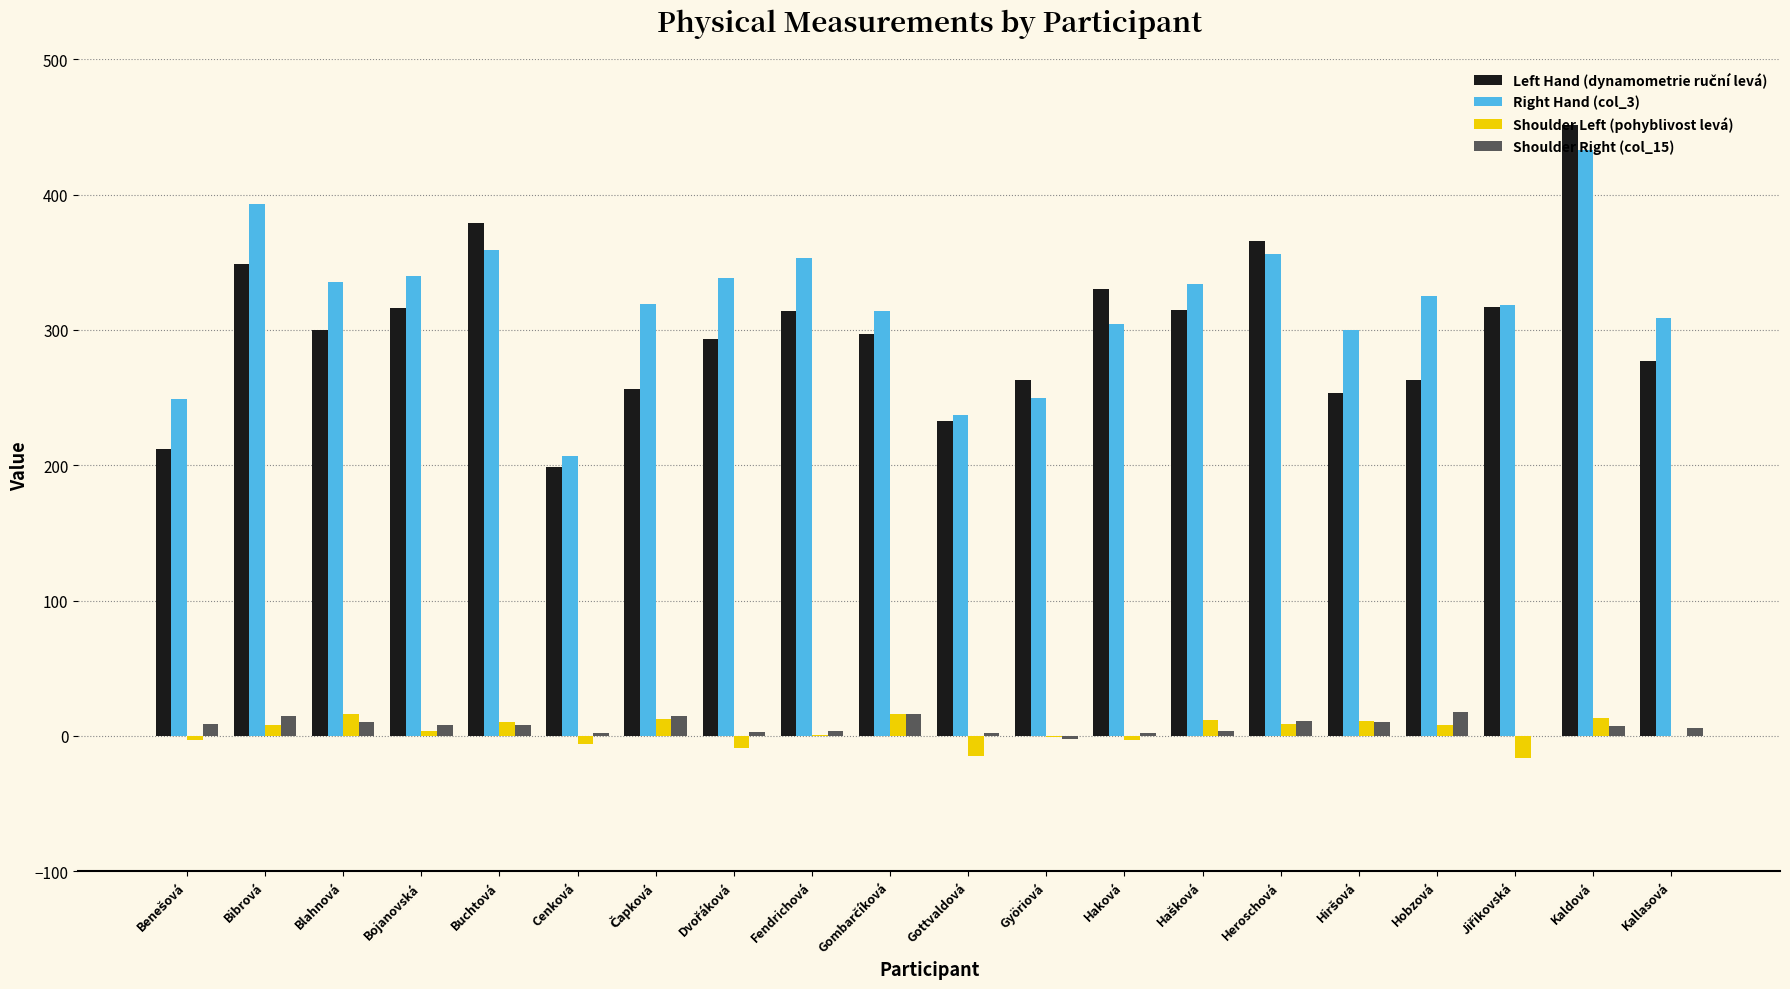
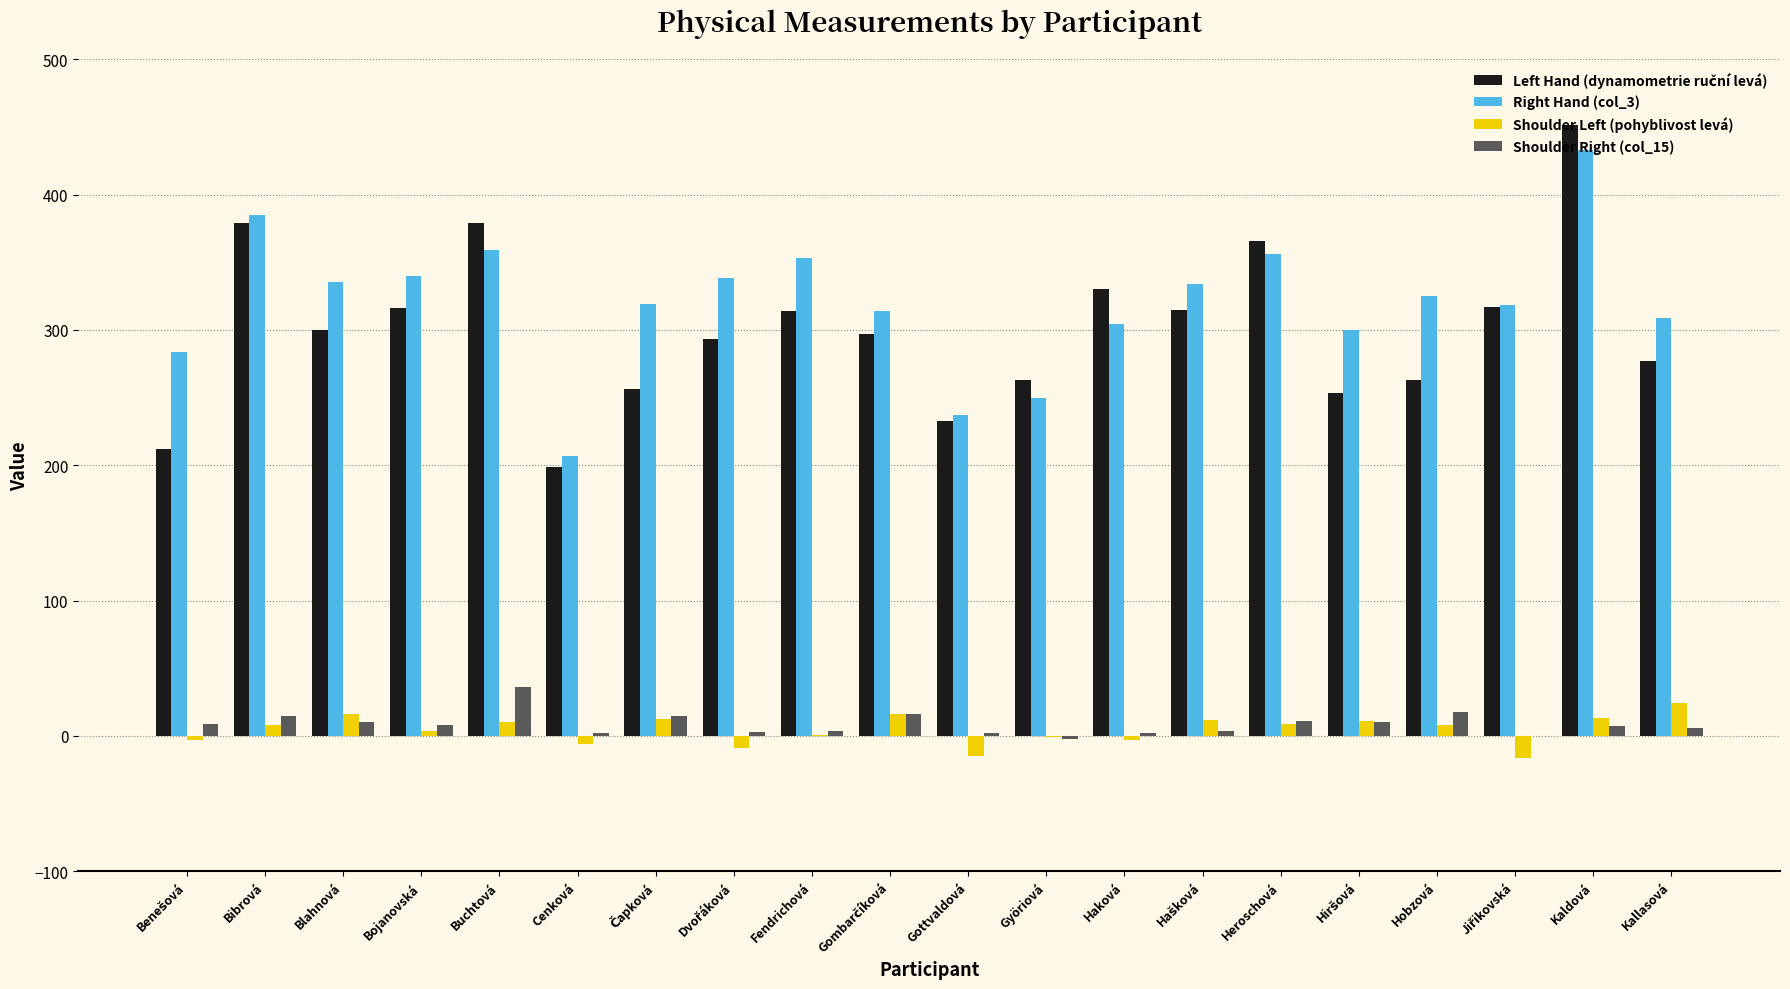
Right Hand (col_3), Benešová: 249 -> 284
Left Hand (dynamometrie ruční levá), Bibrová: 349 -> 379
Right Hand (col_3), Bibrová: 393 -> 385
Shoulder Right (col_15), Buchtová: 8 -> 36
Shoulder Left (pohyblivost levá), Kallasová: 0 -> 24
